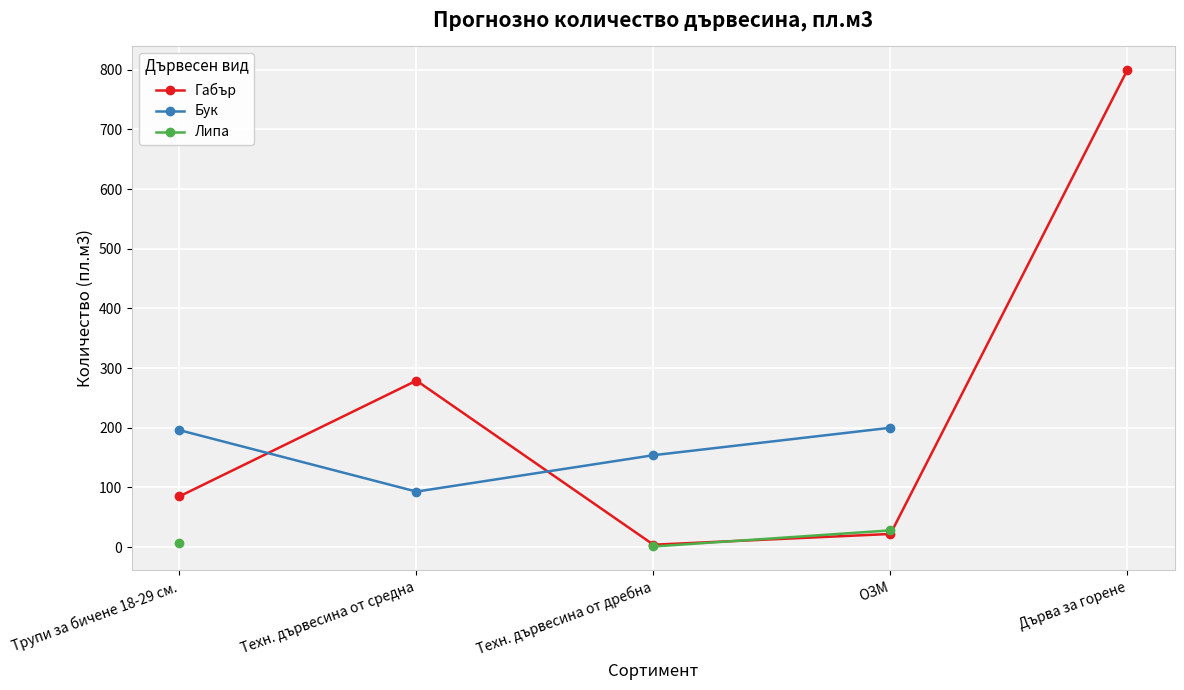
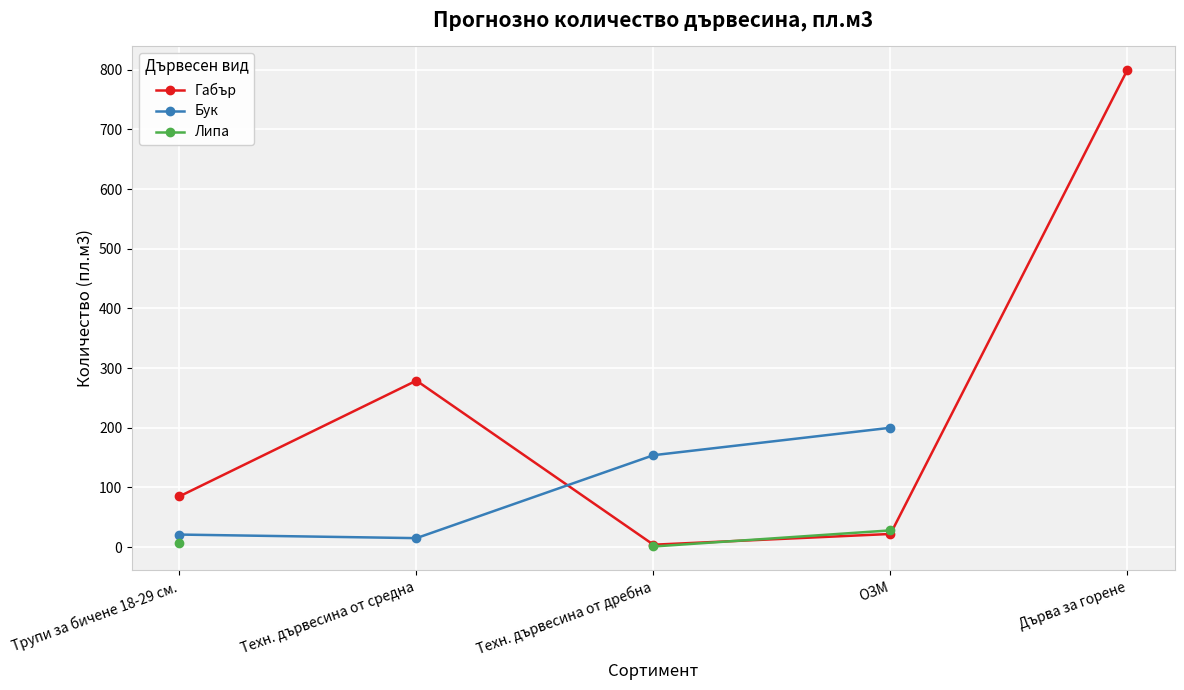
Бук, Трупи за бичене 18-29 см.: 200 -> 20
Бук, Техн. дървесина от средна: 90 -> 20
